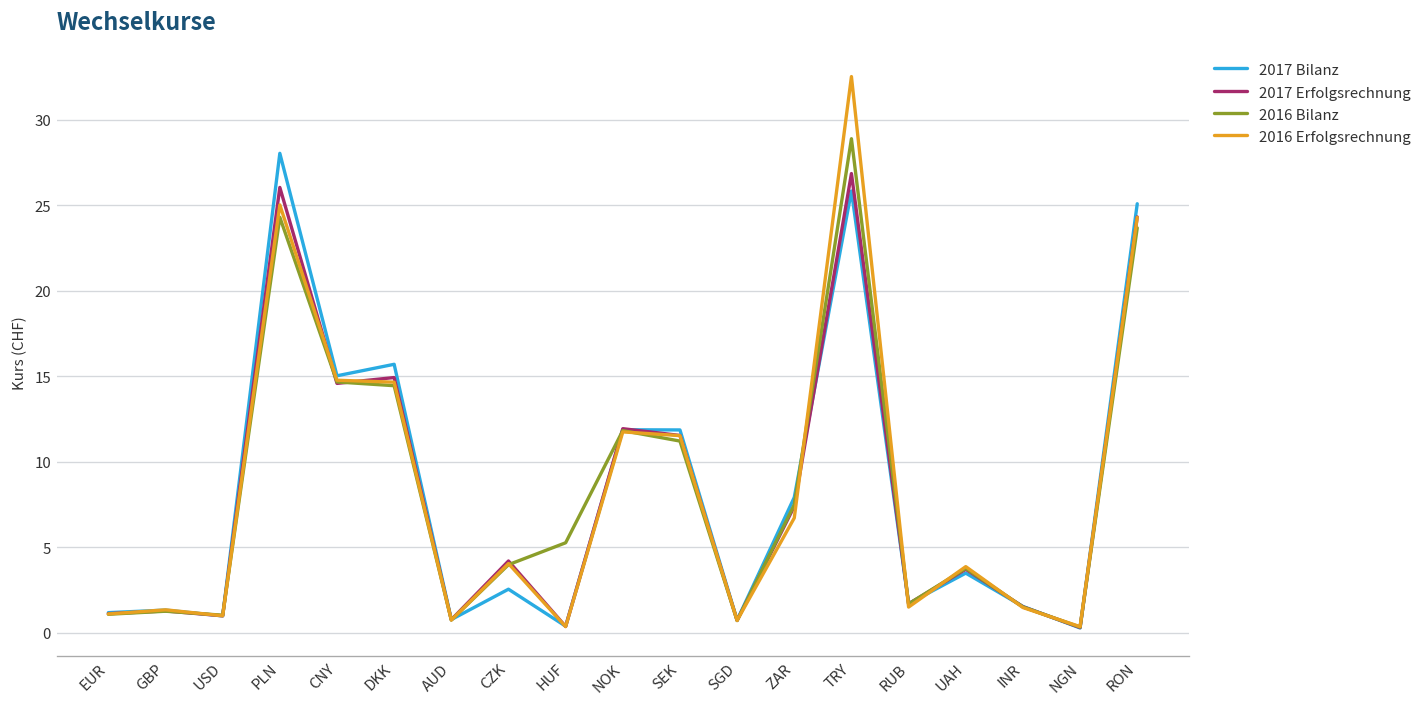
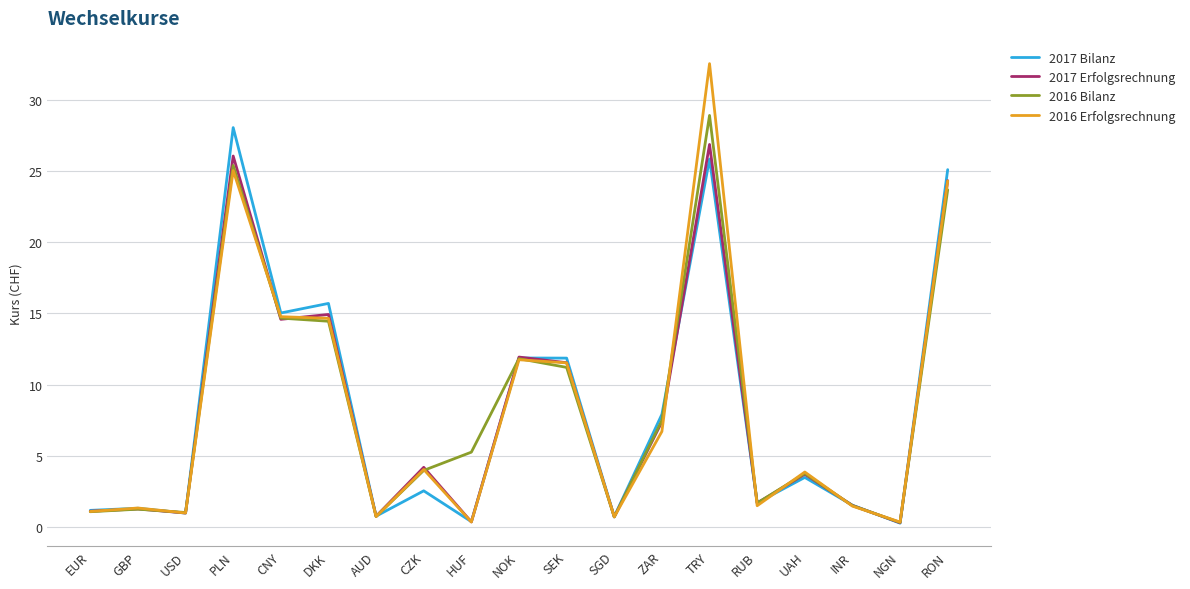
2016 Bilanz, PLN: 24.3 -> 25.4
